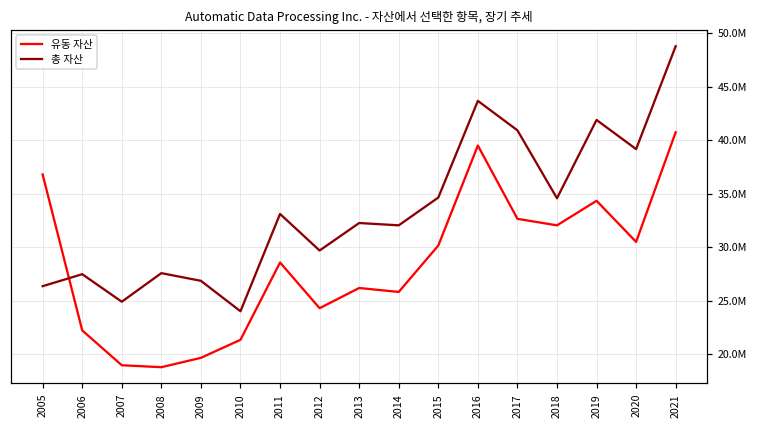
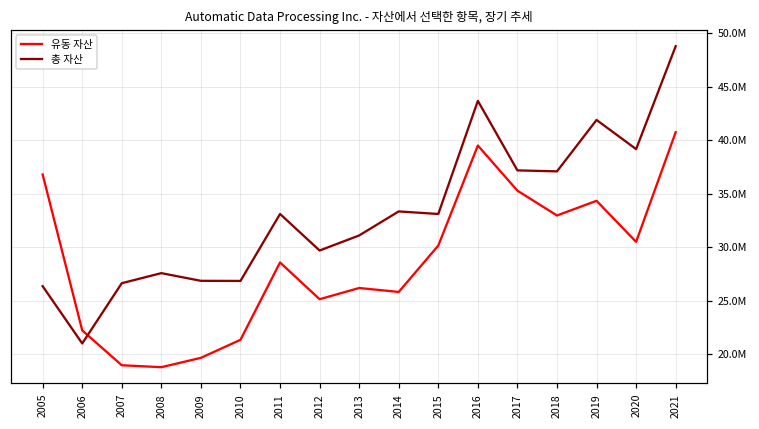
총 자산, 2006: 27000000 -> 21000000
총 자산, 2007: 25000000 -> 27000000
총 자산, 2010: 24000000 -> 27000000
유동 자산, 2012: 24000000 -> 25000000
총 자산, 2013: 32000000 -> 31000000
총 자산, 2014: 32000000 -> 33000000
총 자산, 2015: 35000000 -> 33000000
유동 자산, 2017: 33000000 -> 35000000
총 자산, 2017: 41000000 -> 37000000
유동 자산, 2018: 32000000 -> 33000000
총 자산, 2018: 35000000 -> 37000000
